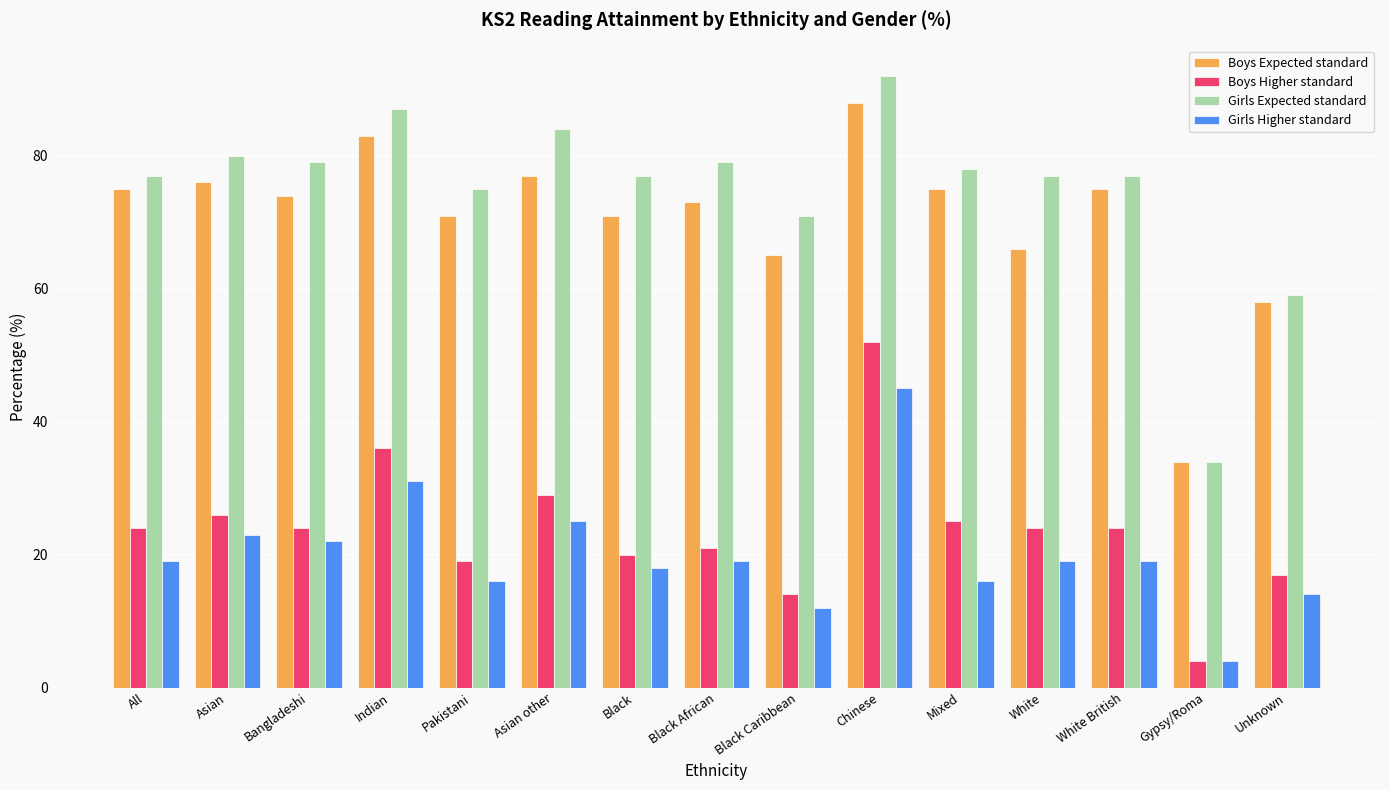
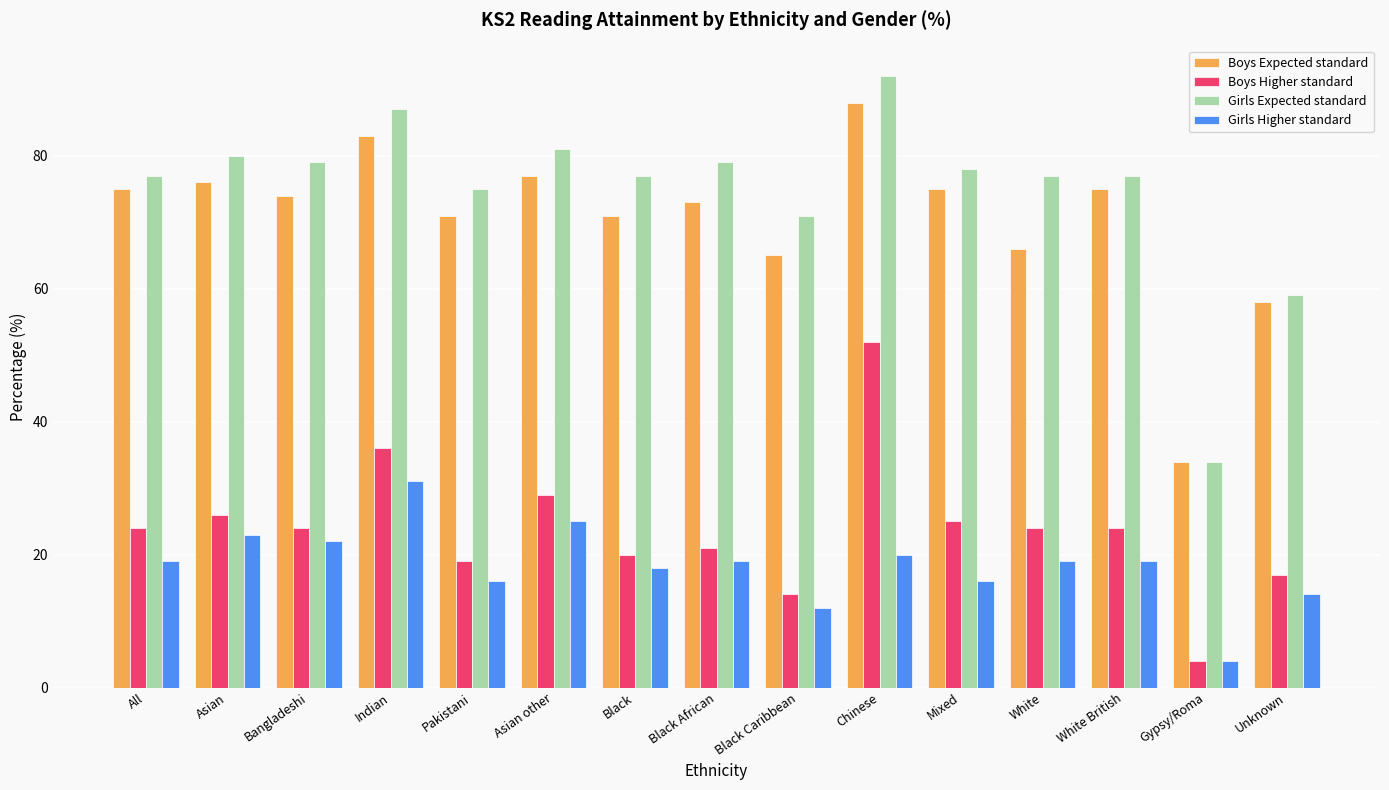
Girls Expected standard, Asian other: 84 -> 81
Girls Higher standard, Chinese: 45 -> 20
